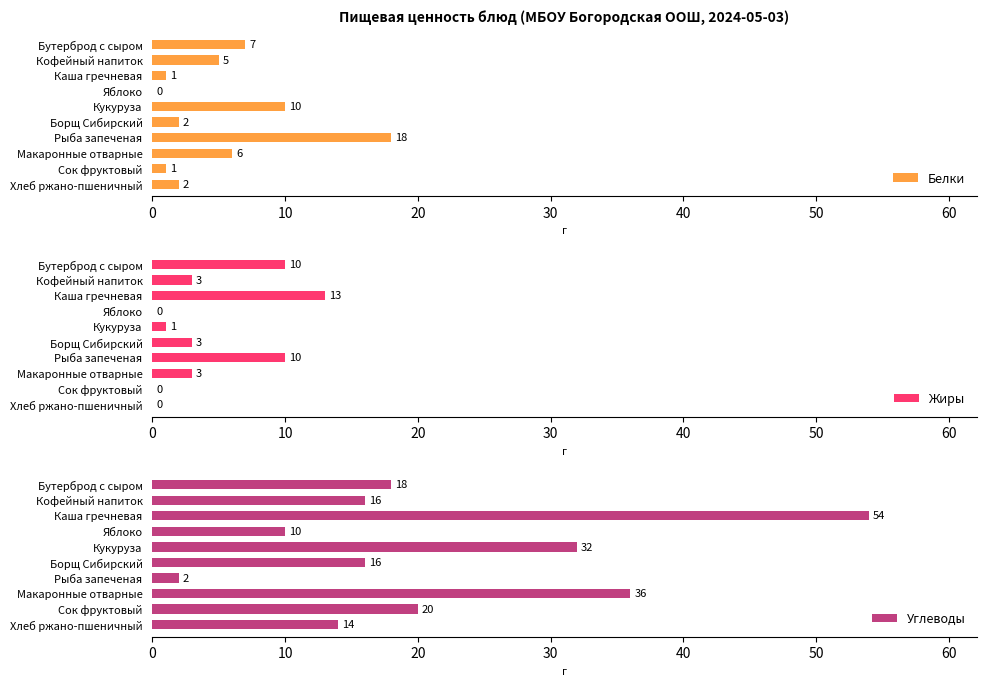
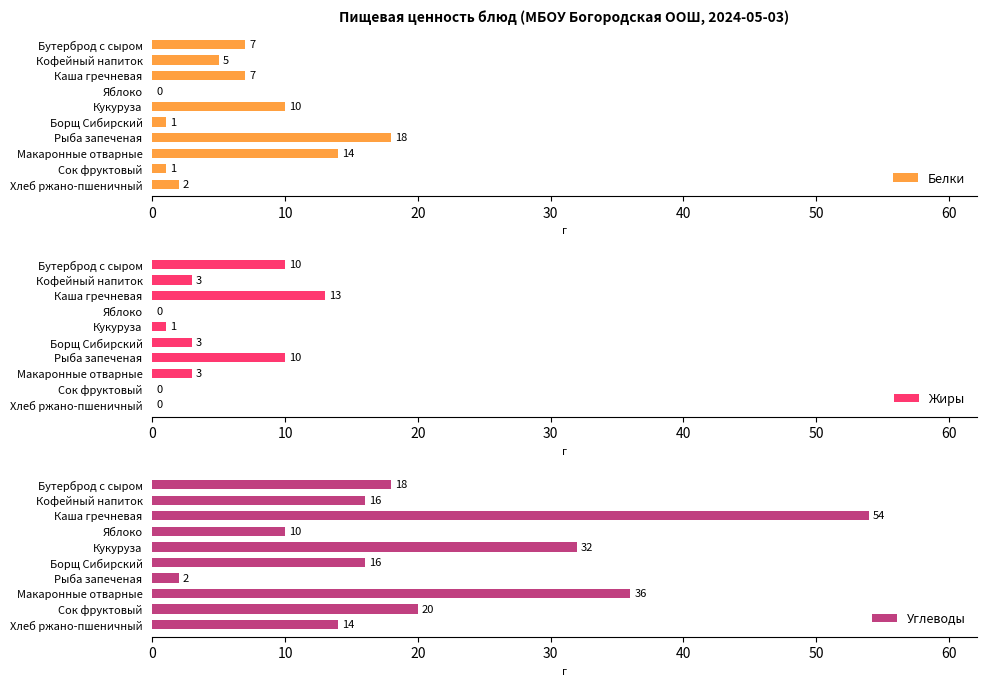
Пищевая ценность блюд (МБОУ Богородская ООШ, 2024-05-03), Каша гречневая: 1 -> 7
Пищевая ценность блюд (МБОУ Богородская ООШ, 2024-05-03), Борщ Сибирский: 2 -> 1
Пищевая ценность блюд (МБОУ Богородская ООШ, 2024-05-03), Макаронные отварные: 6 -> 14
